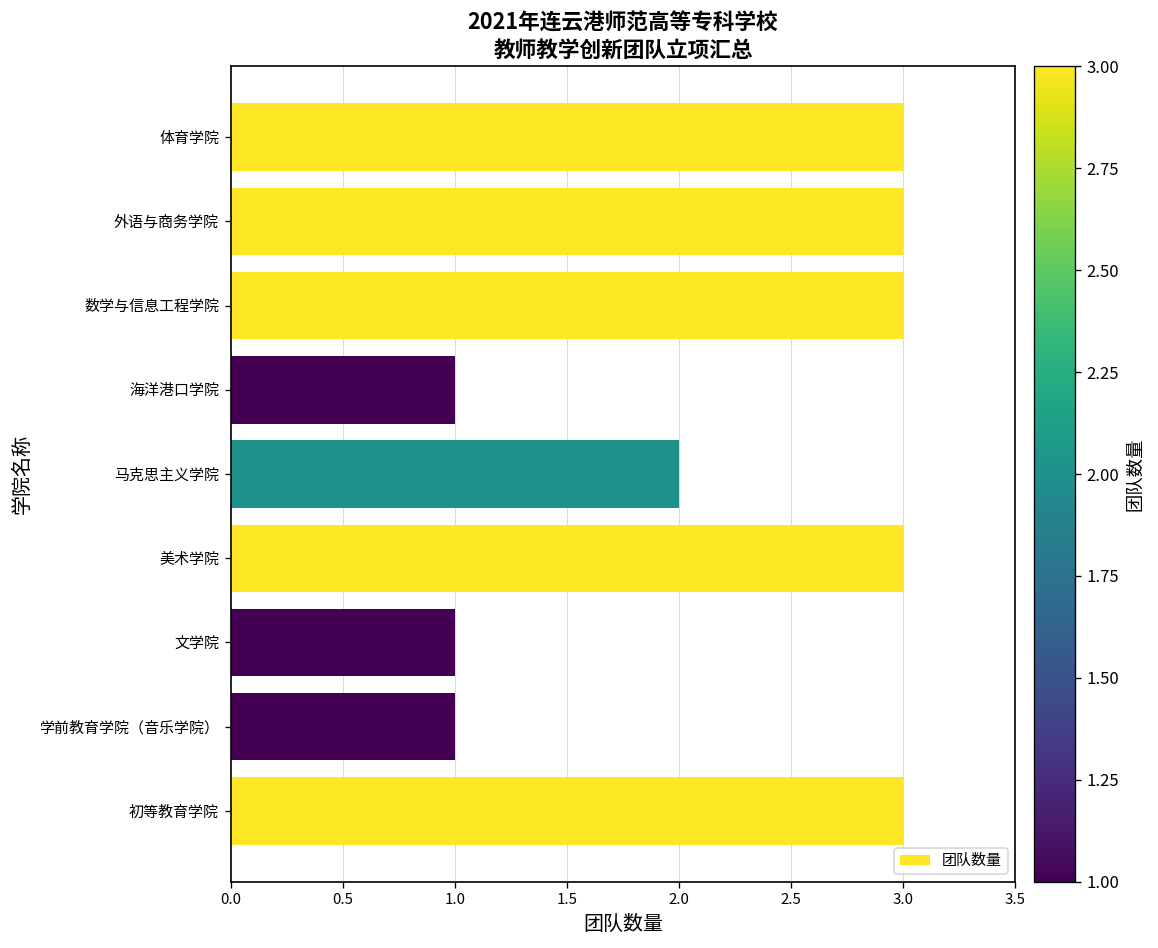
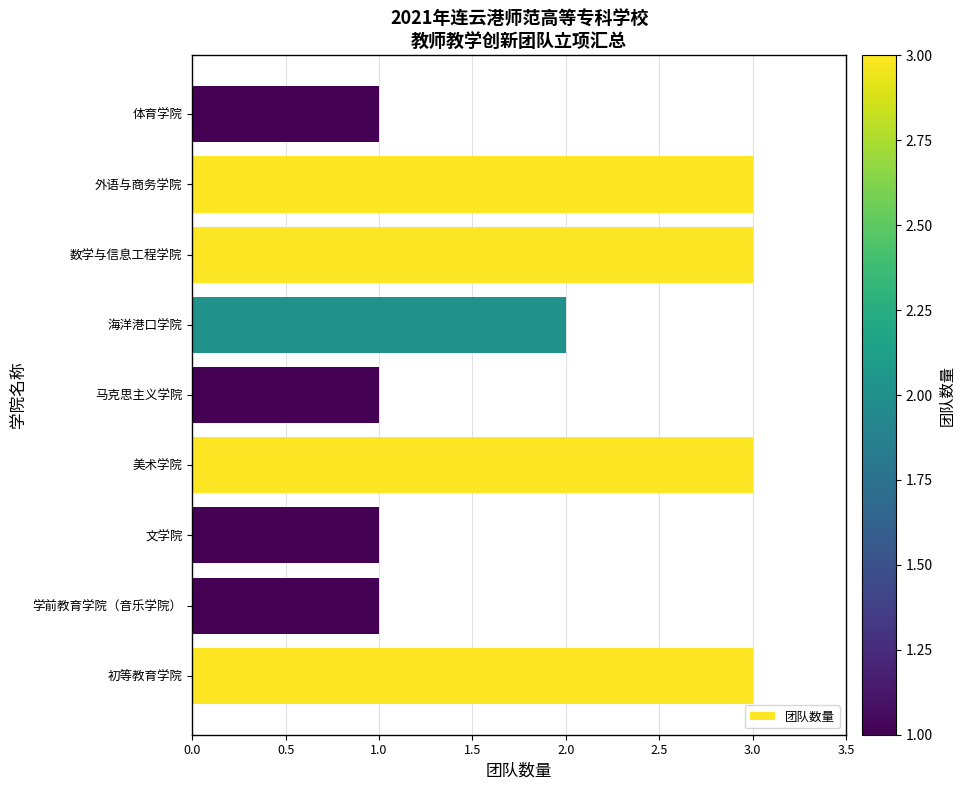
体育学院: 3 -> 1
海洋港口学院: 1 -> 2
马克思主义学院: 2 -> 1
